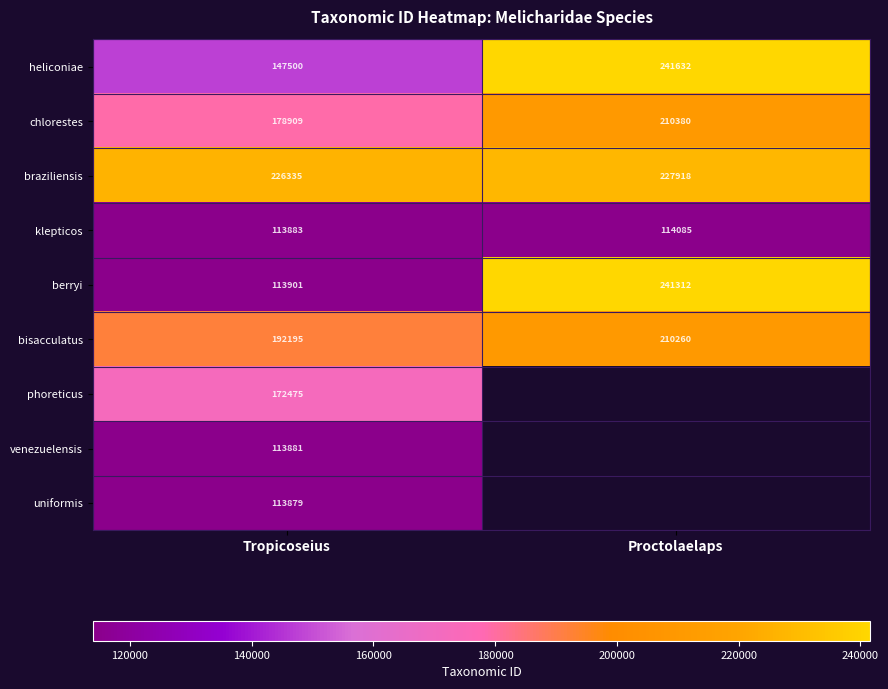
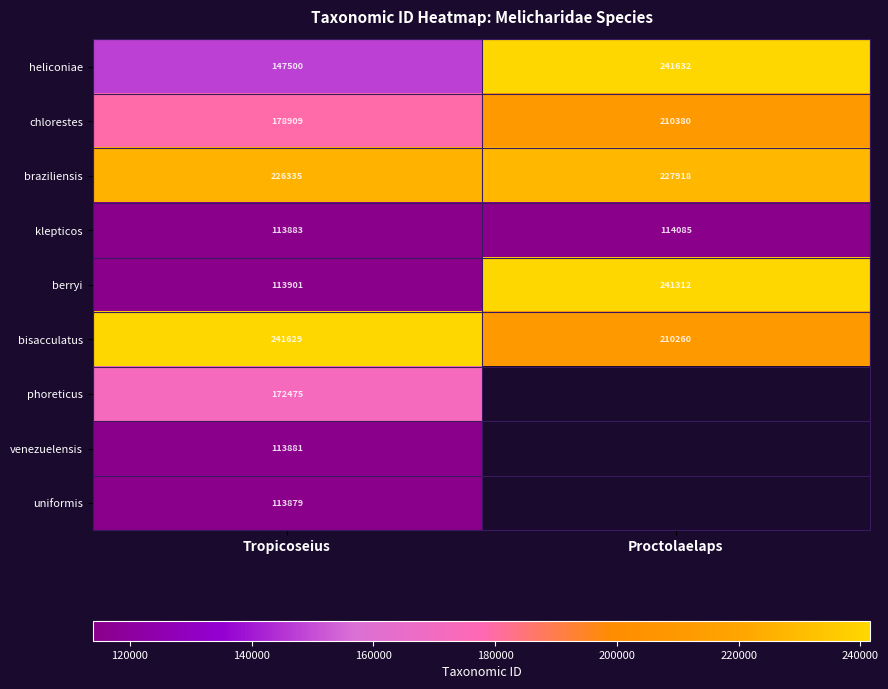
bisacculatus, Tropicoseius: 192195 -> 241629
